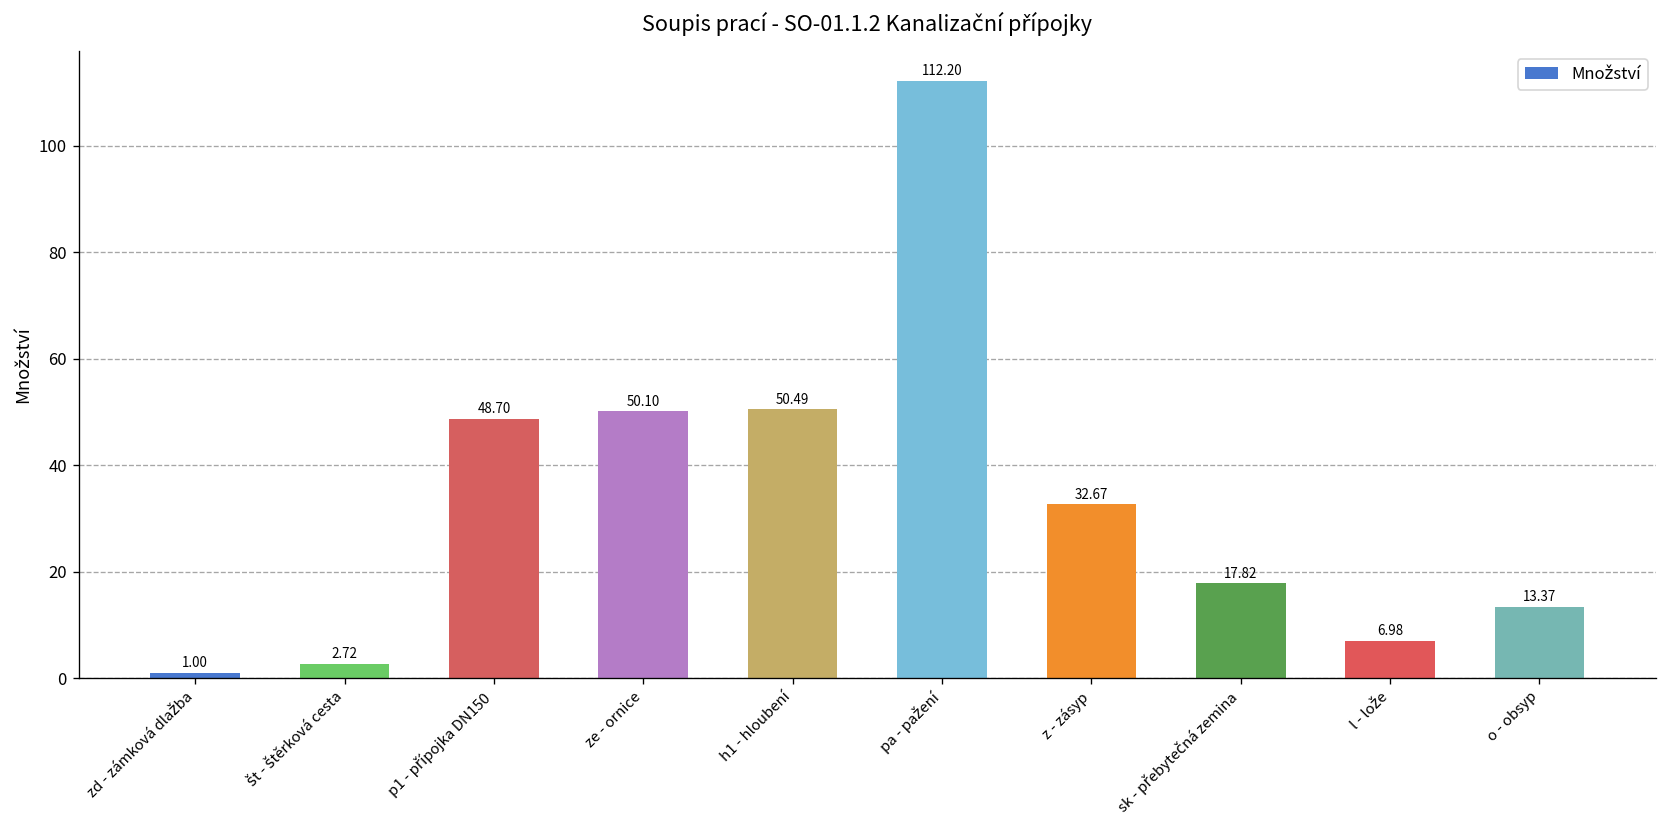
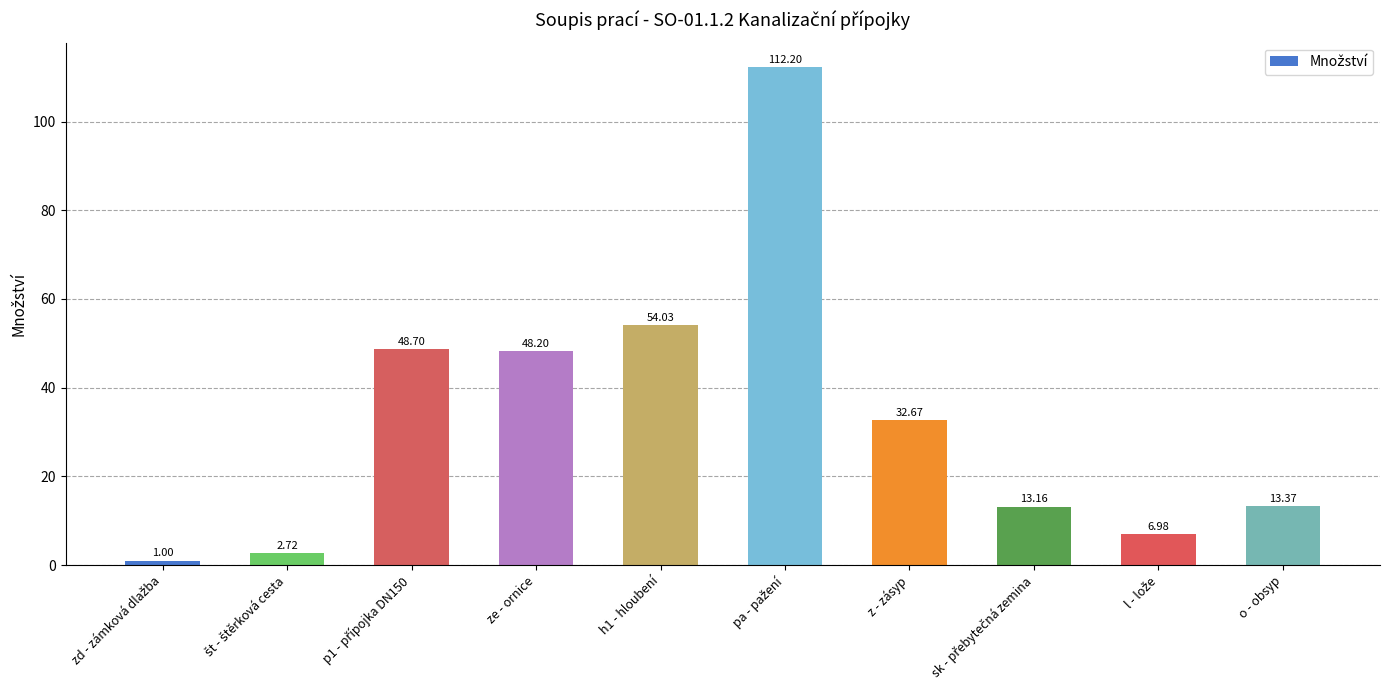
ze - ornice: 50.10 -> 48.20
h1 - hloubení: 50.49 -> 54.03
sk - přebytečná zemina: 17.82 -> 13.16
